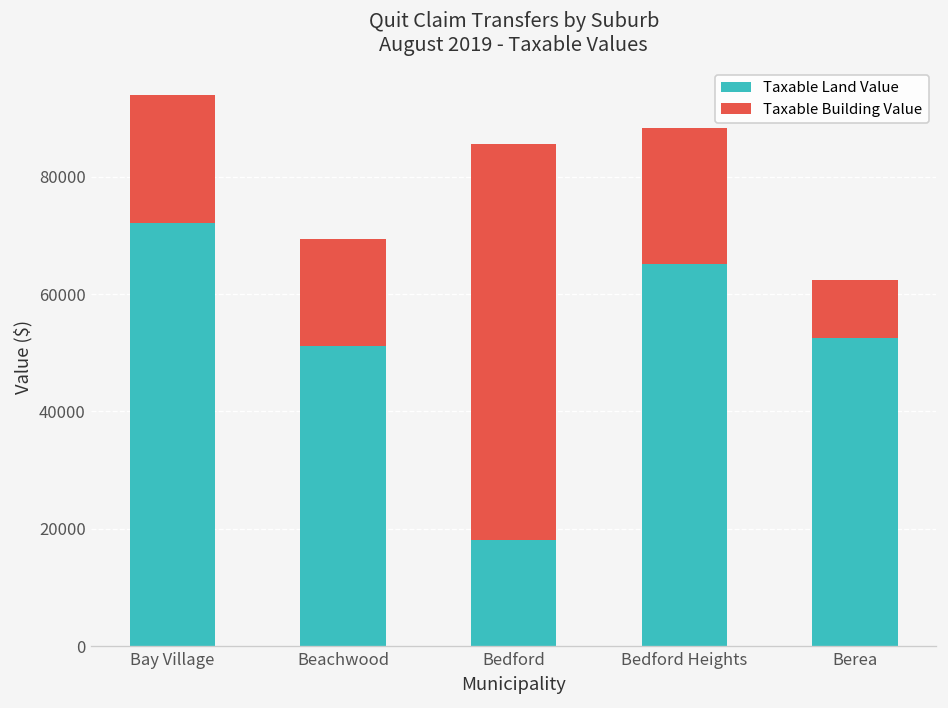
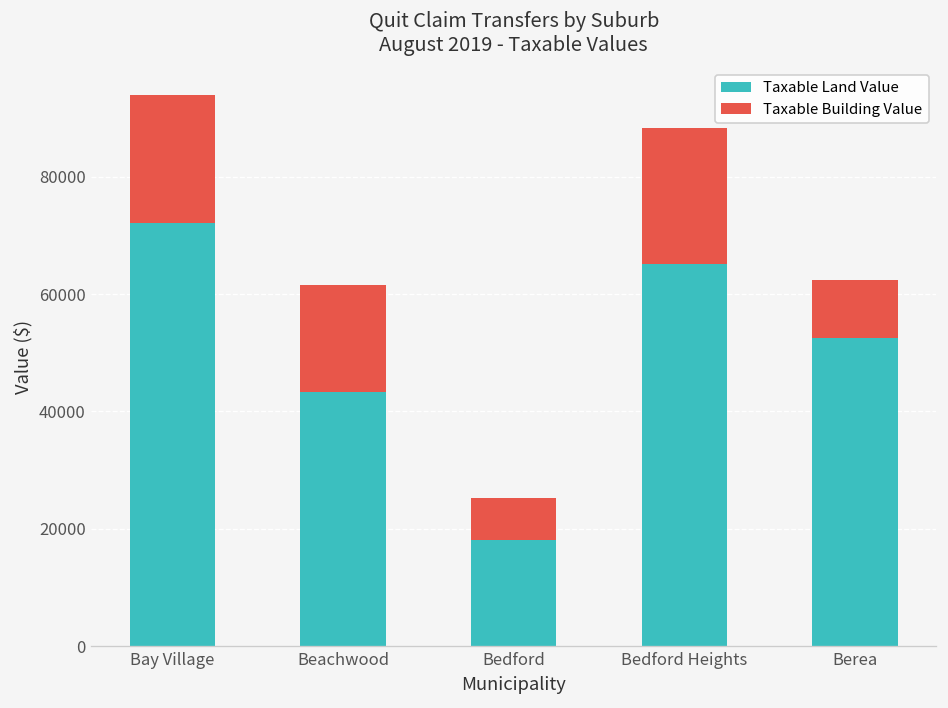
Taxable Land Value, Beachwood: 51000 -> 43000
Taxable Building Value, Bedford: 67000 -> 7000
